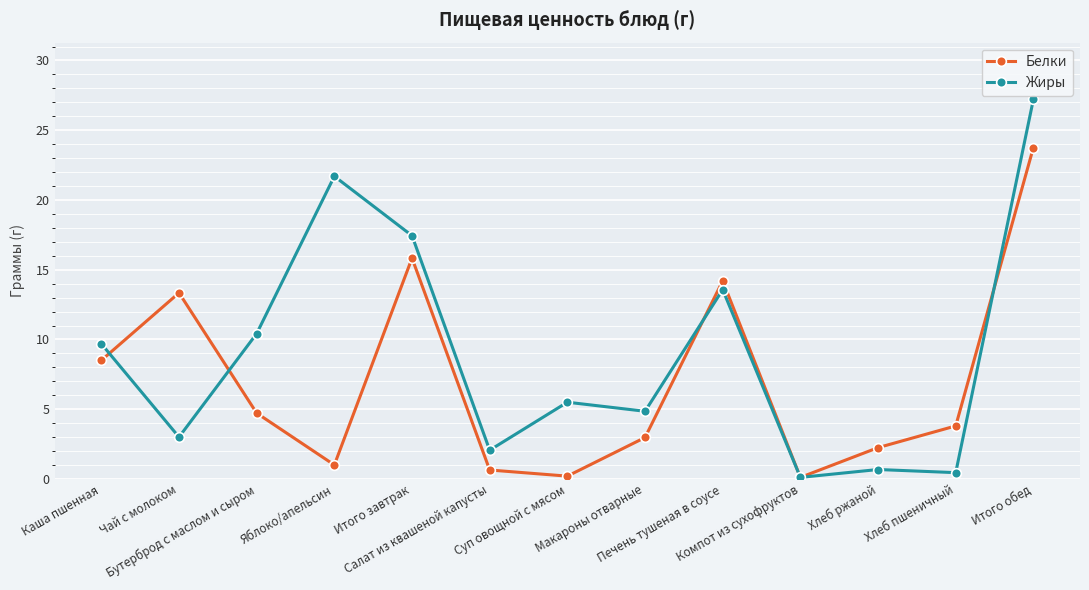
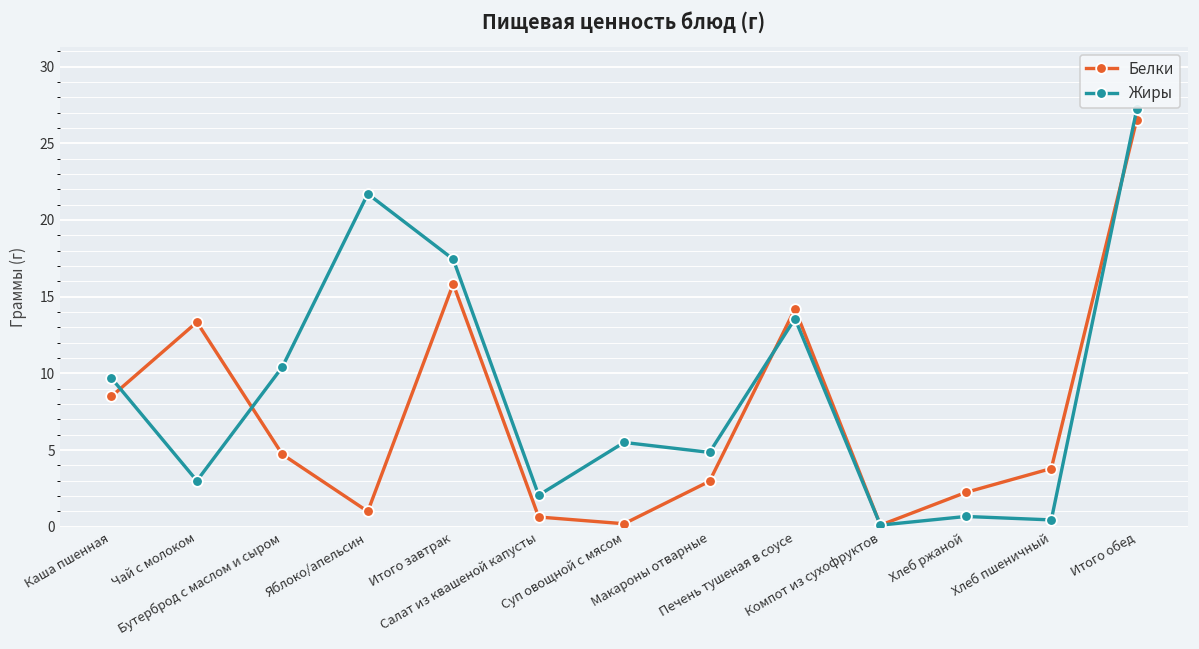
Белки, Итого обед: 23.8 -> 26.5
